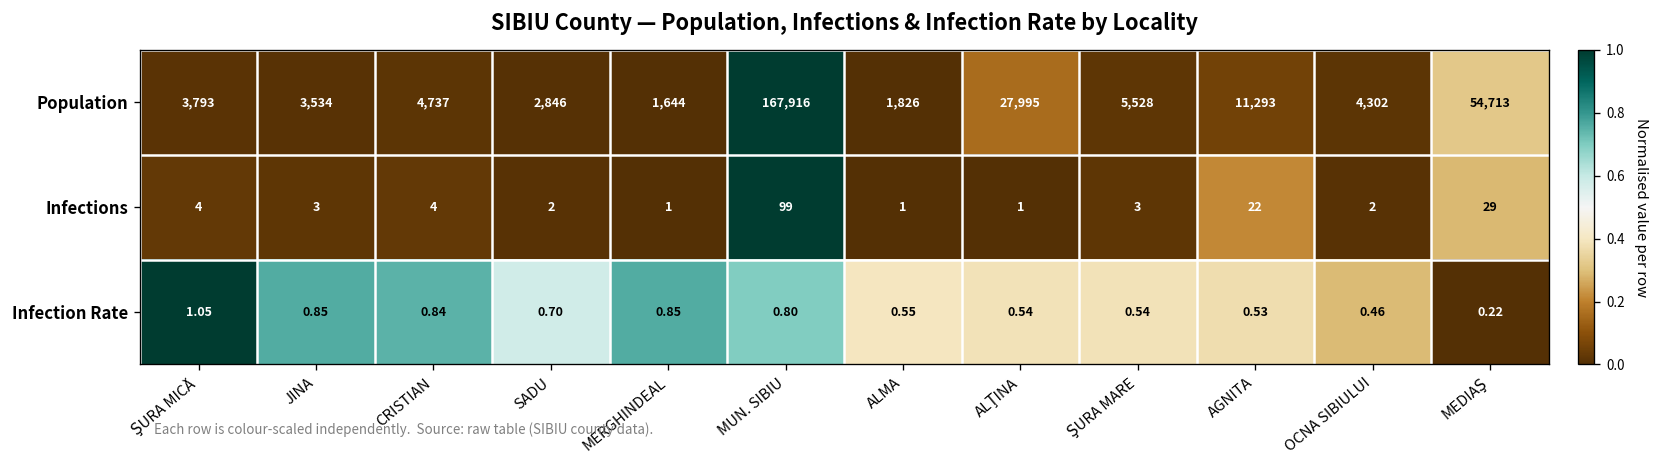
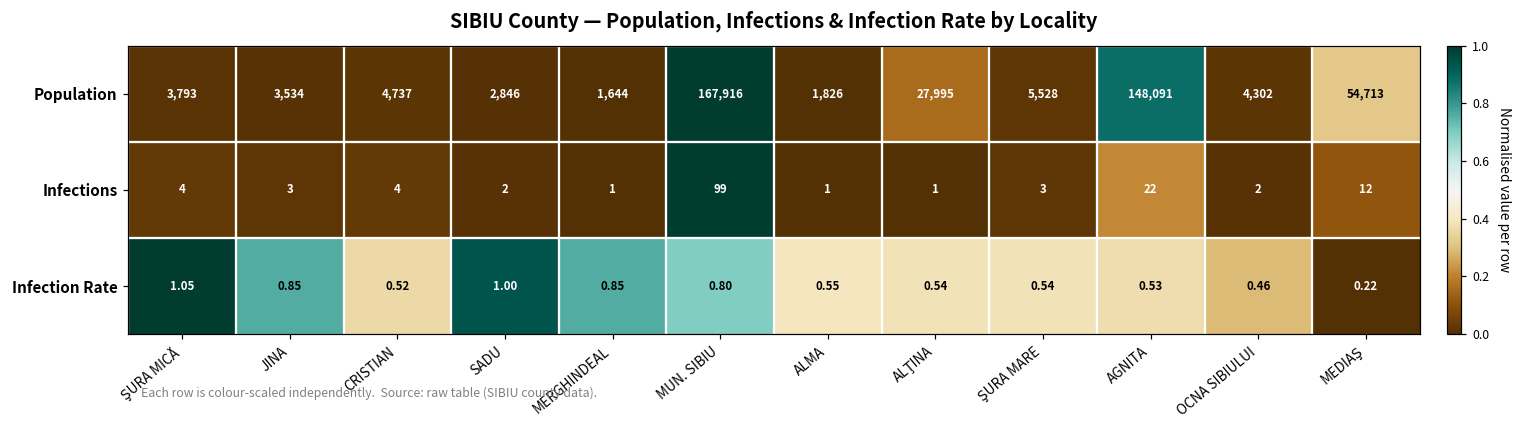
Population, AGNITA: 11,293 -> 148,091
Infections, MEDIAŞ: 29 -> 12
Infection Rate, CRISTIAN: 0.84 -> 0.52
Infection Rate, SADU: 0.70 -> 1.00
